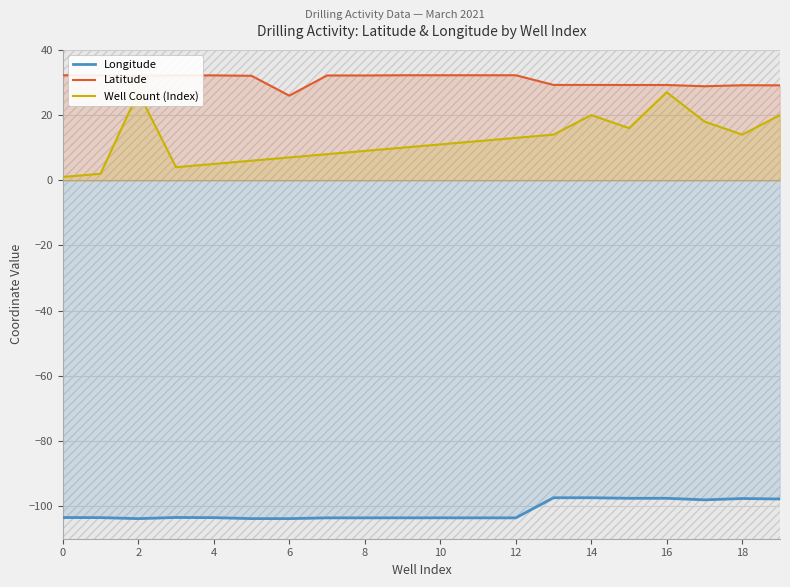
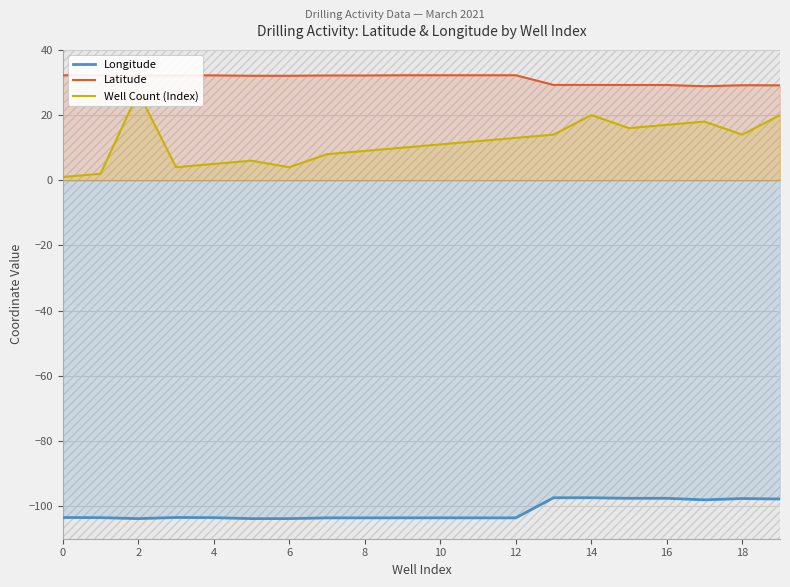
Latitude, 6: 26 -> 32
Well Count (Index), 6: 7 -> 4
Well Count (Index), 16: 27 -> 17
